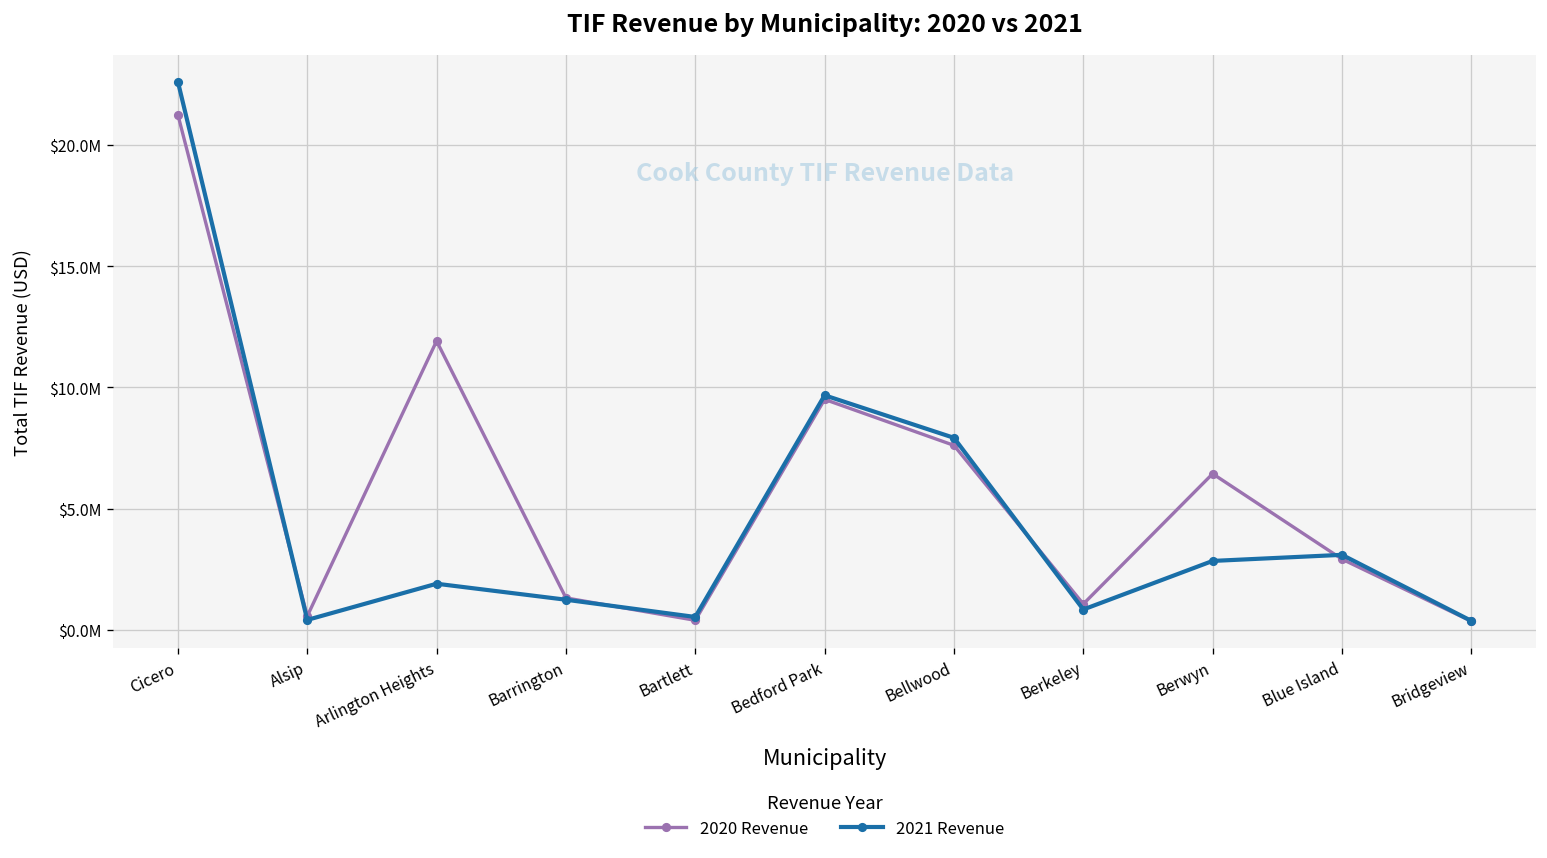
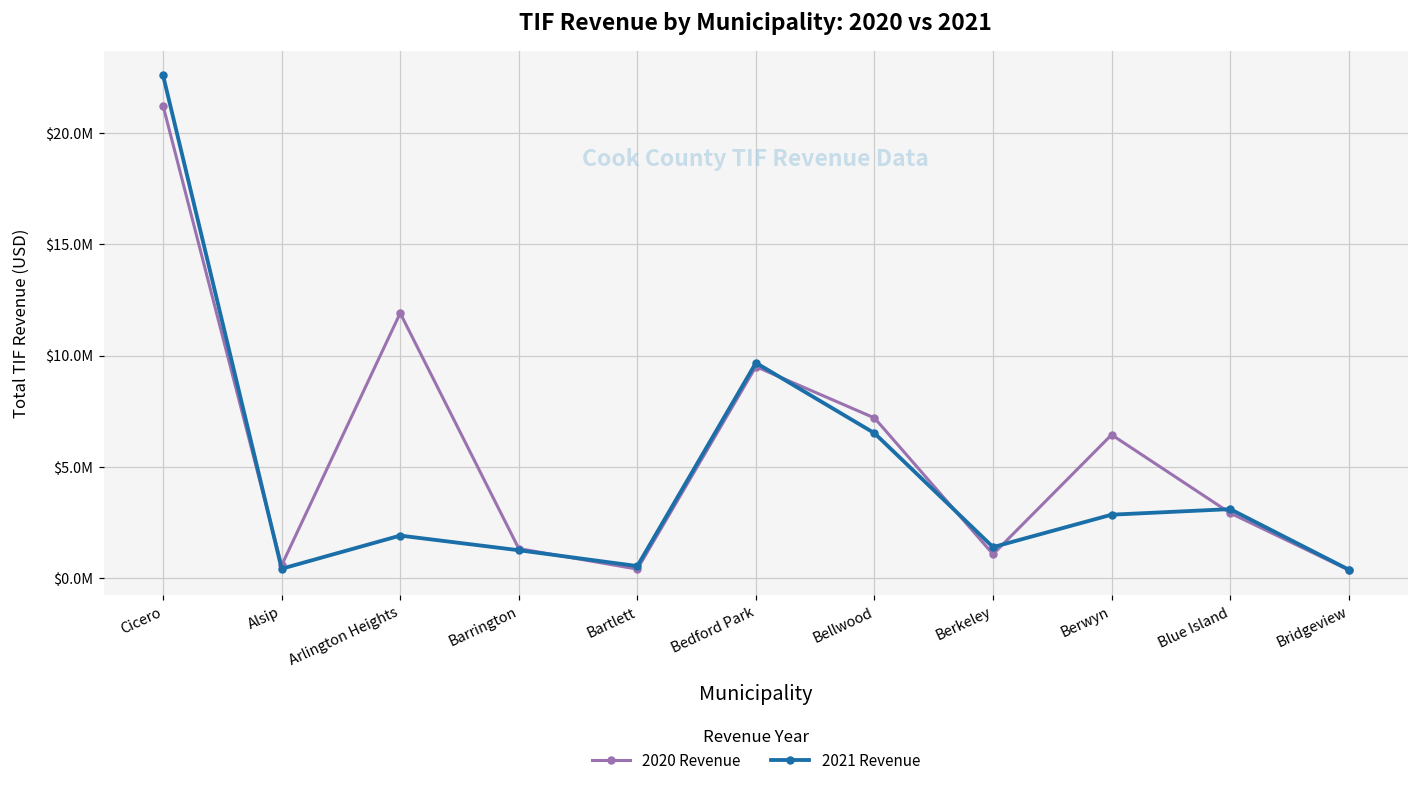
2020 Revenue, Bellwood: $7600000 -> $7200000
2021 Revenue, Bellwood: $7900000 -> $6500000
2021 Revenue, Berkeley: $800000 -> $1400000
